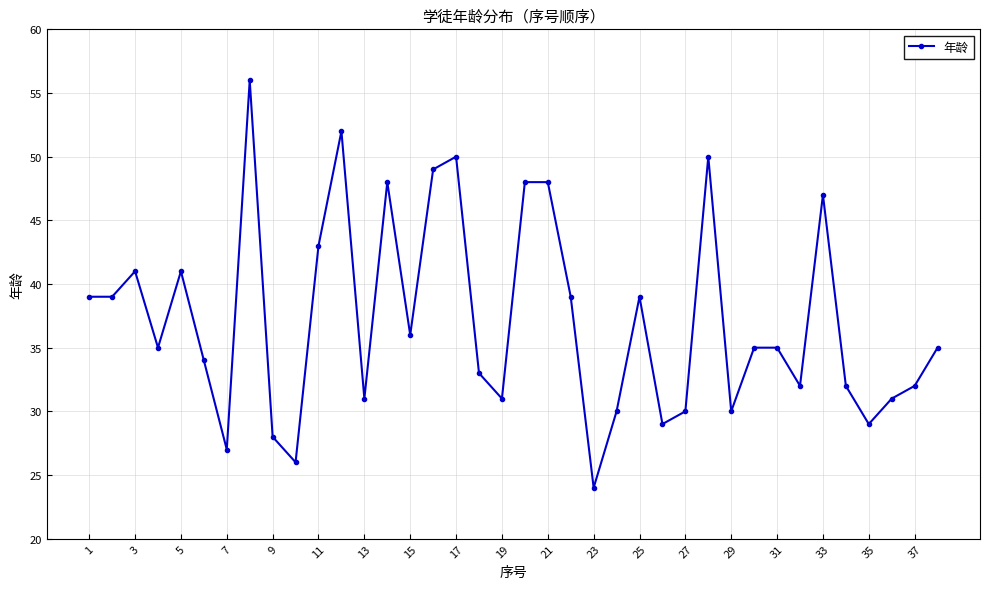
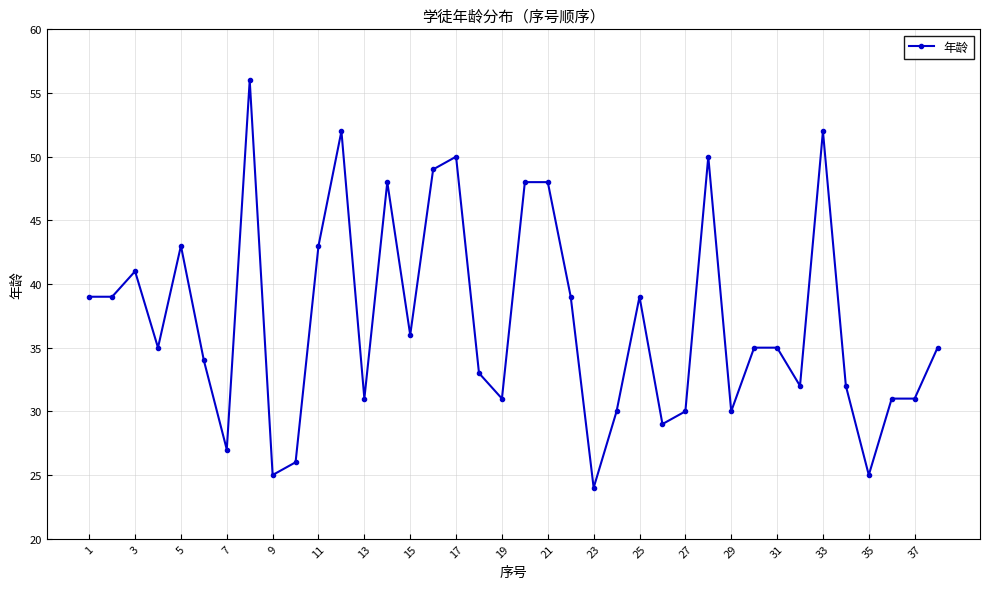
5: 41 -> 43
9: 28 -> 25
33: 47 -> 52
35: 29 -> 25
37: 32 -> 31
